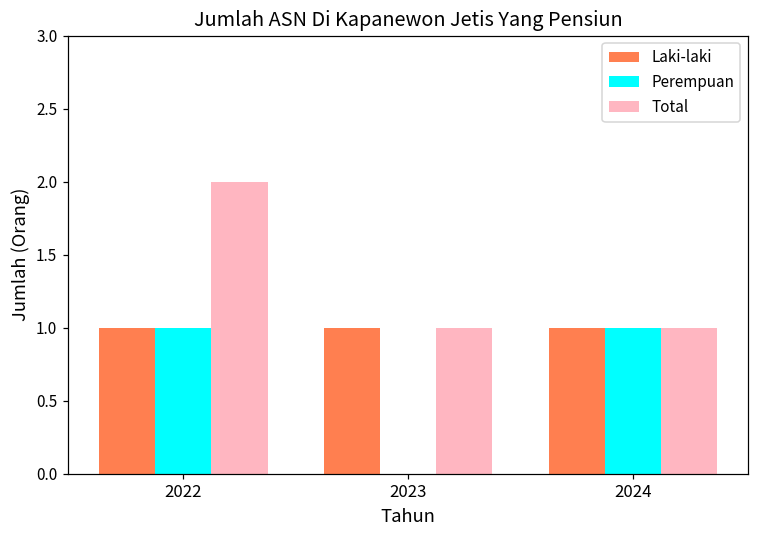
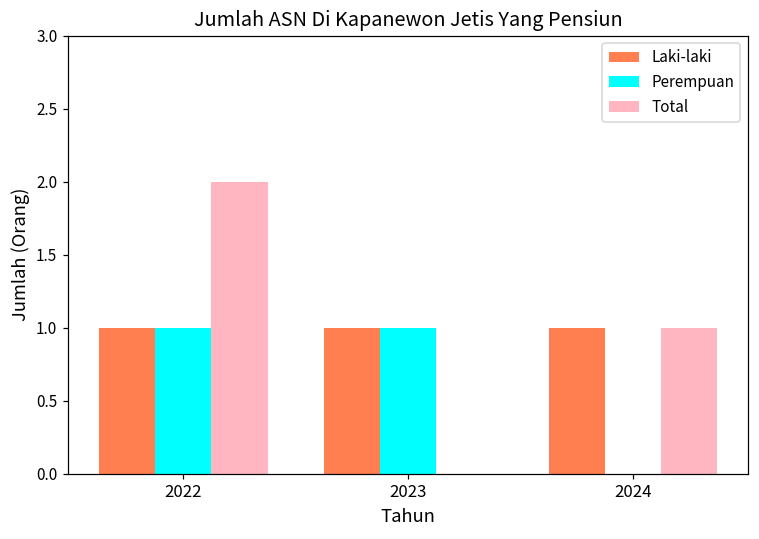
Perempuan, 2023: 0 -> 1
Total, 2023: 1 -> 0
Perempuan, 2024: 1 -> 0
